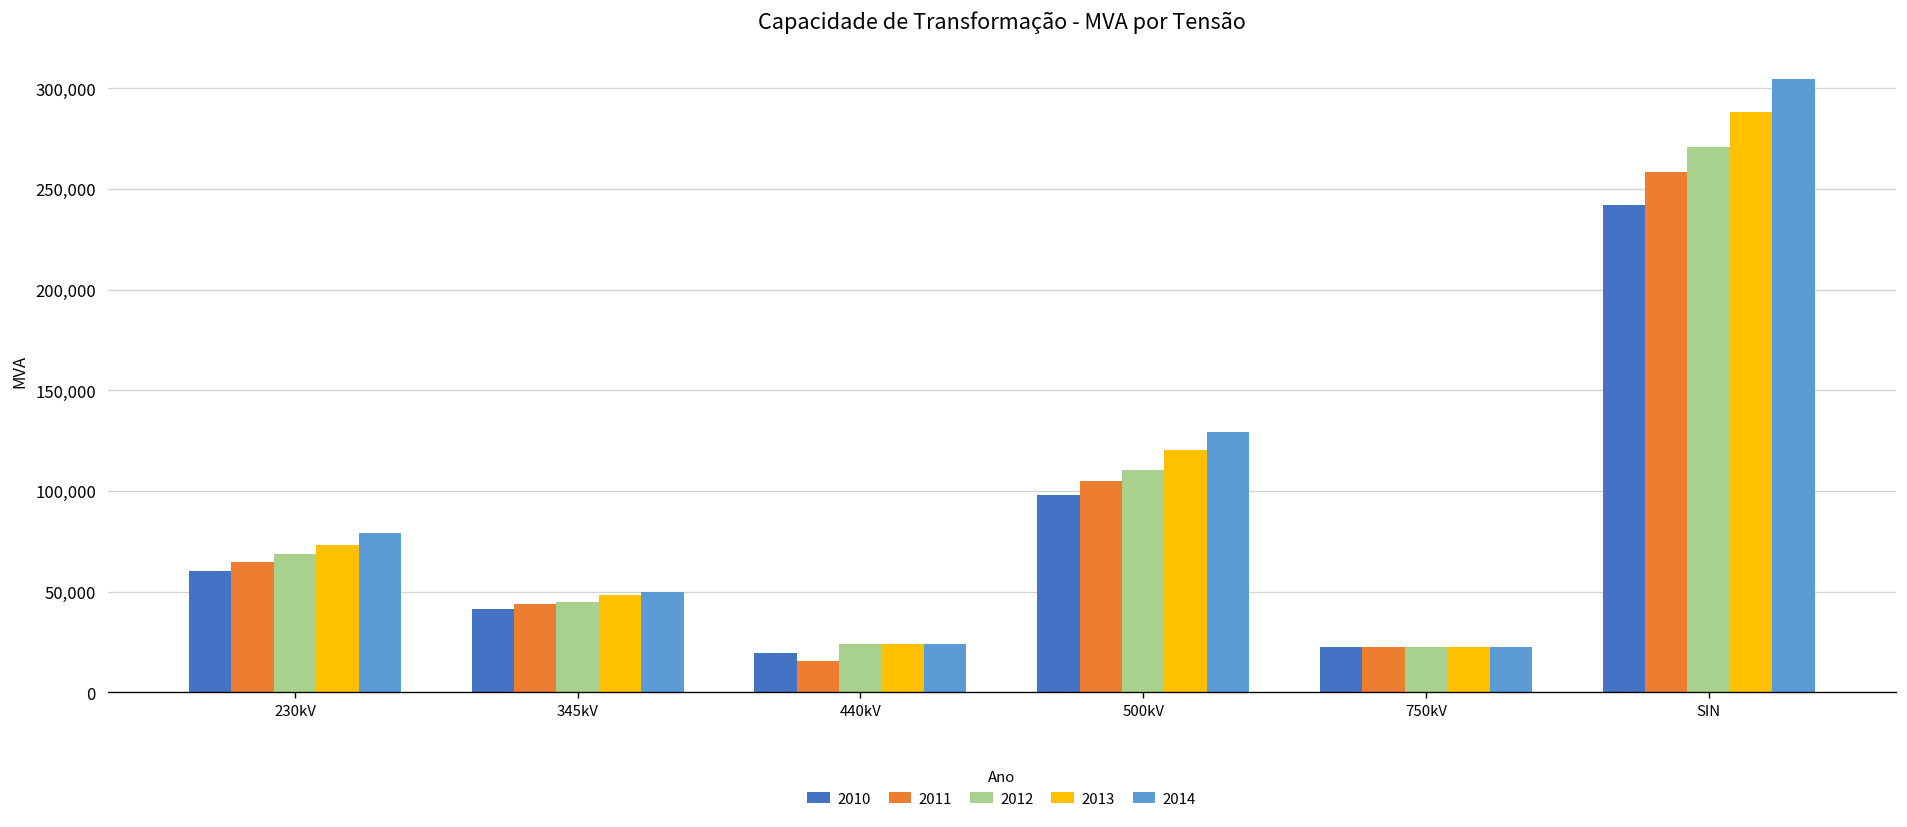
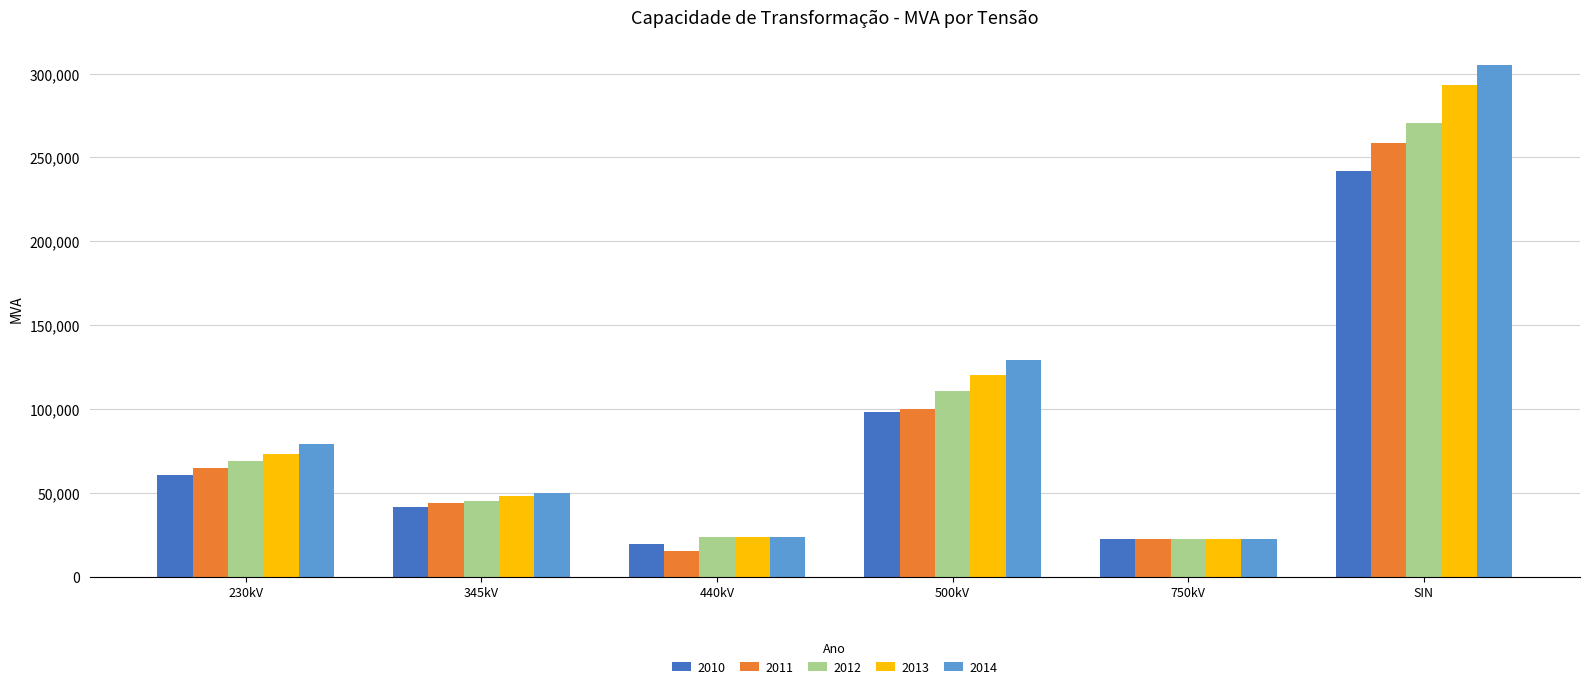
2011, 500kV: 105,000 -> 100,000
2013, SIN: 288,000 -> 293,000
